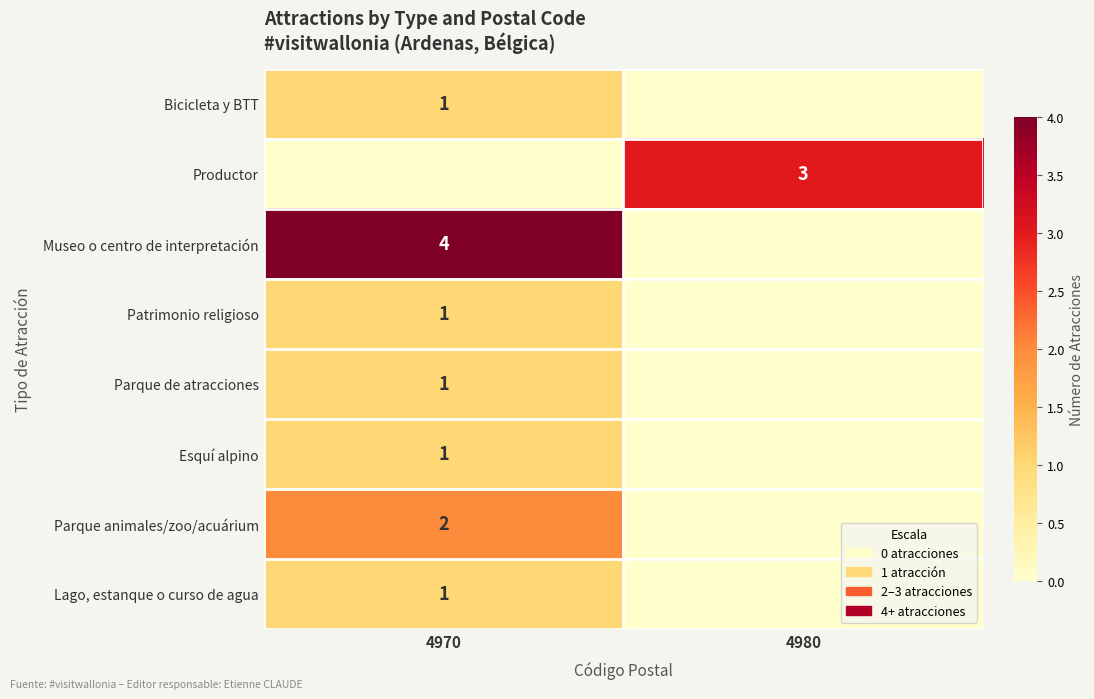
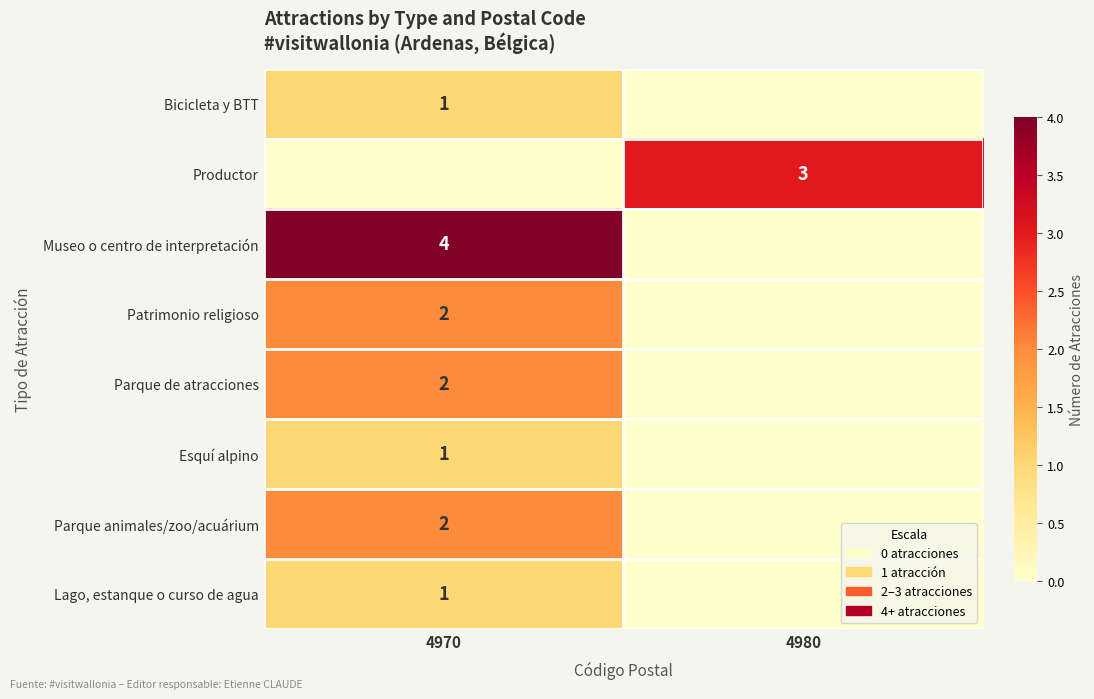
Patrimonio religioso, 4970: 1 -> 2
Parque de atracciones, 4970: 1 -> 2
